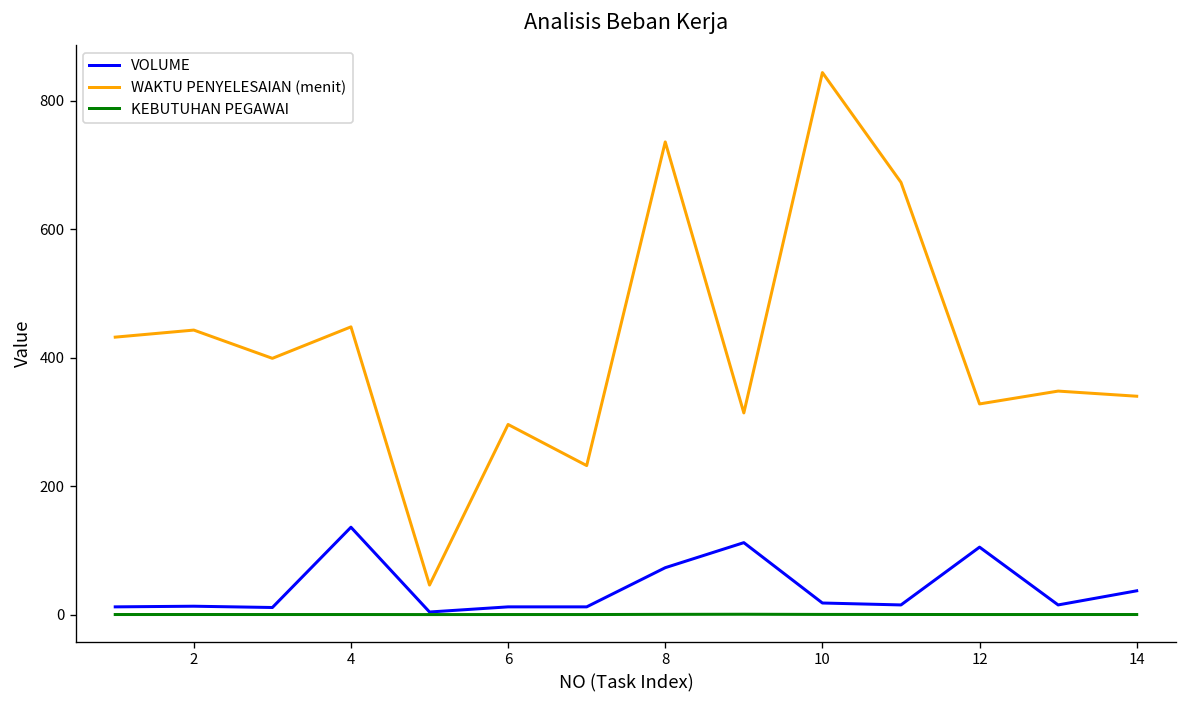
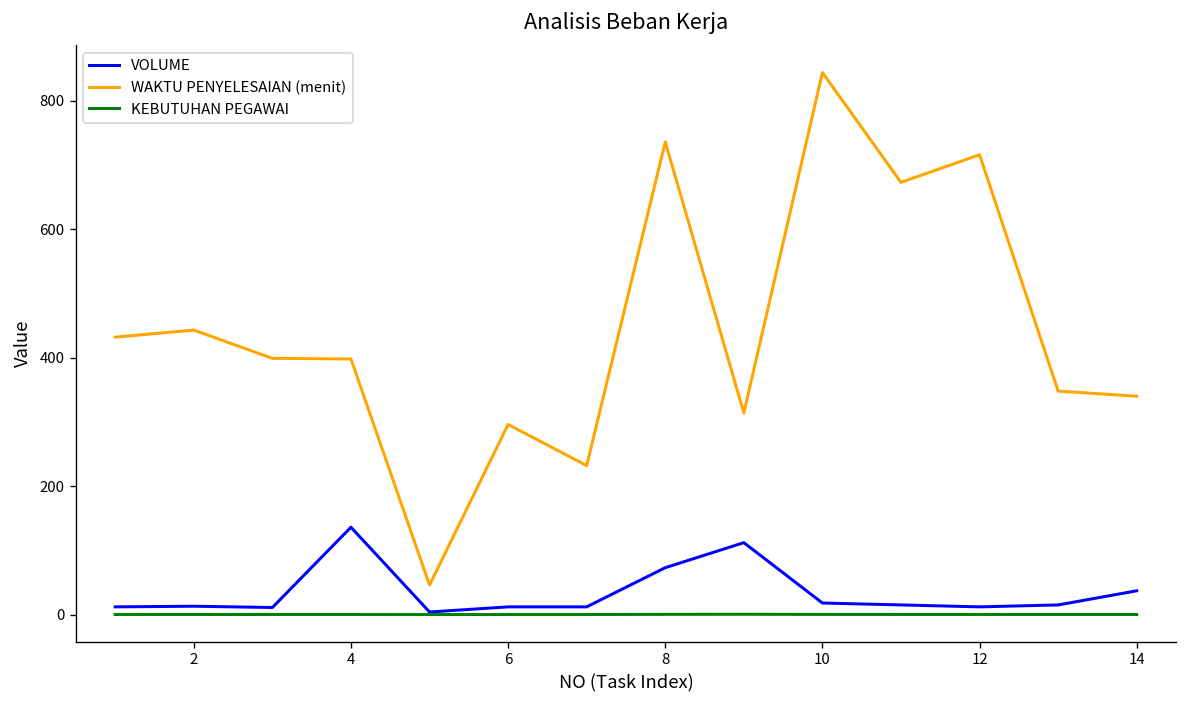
WAKTU PENYELESAIAN (menit), 4: 450 -> 400
VOLUME, 12: 110 -> 10
WAKTU PENYELESAIAN (menit), 12: 330 -> 720
